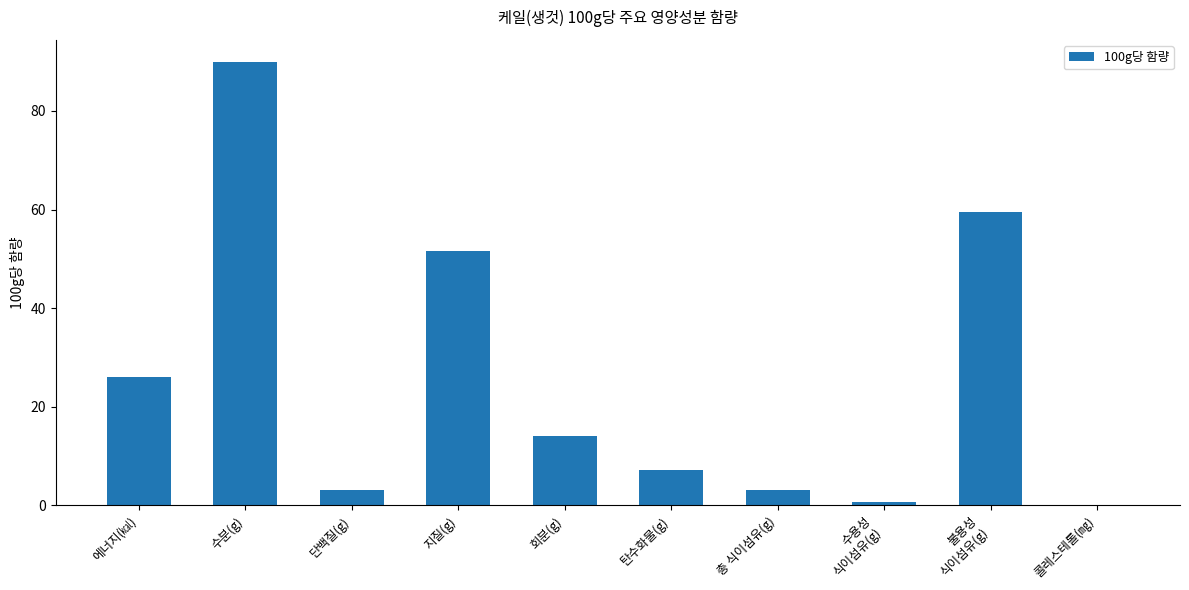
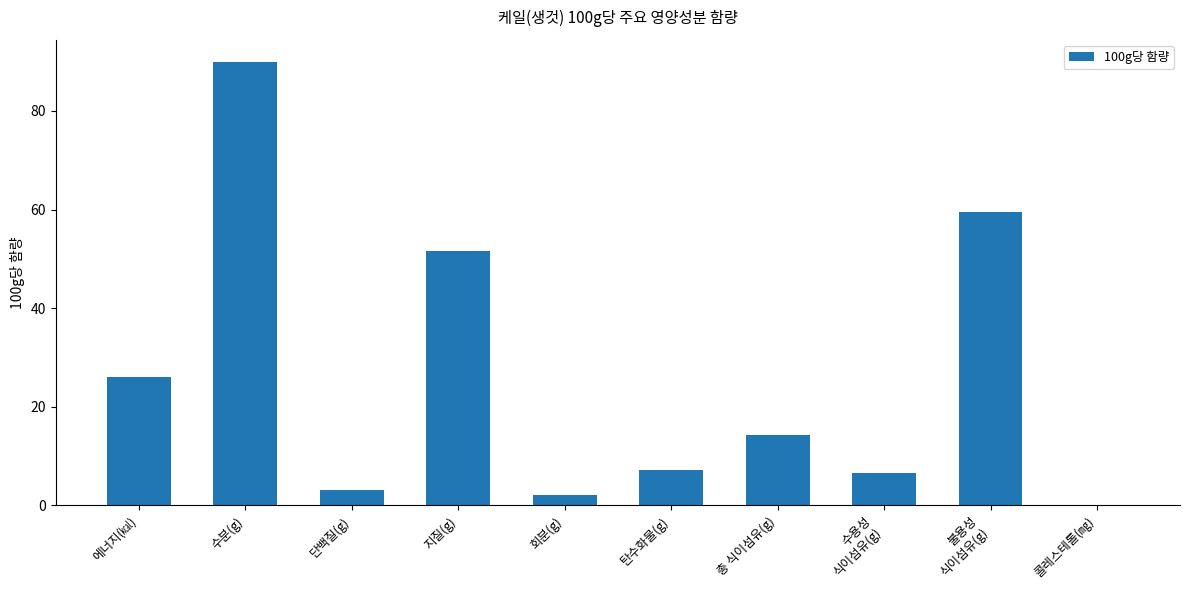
회분(g): 14 -> 2
총 식이섬유(g): 3 -> 14
수용성 식이섬유(g): 1 -> 7
